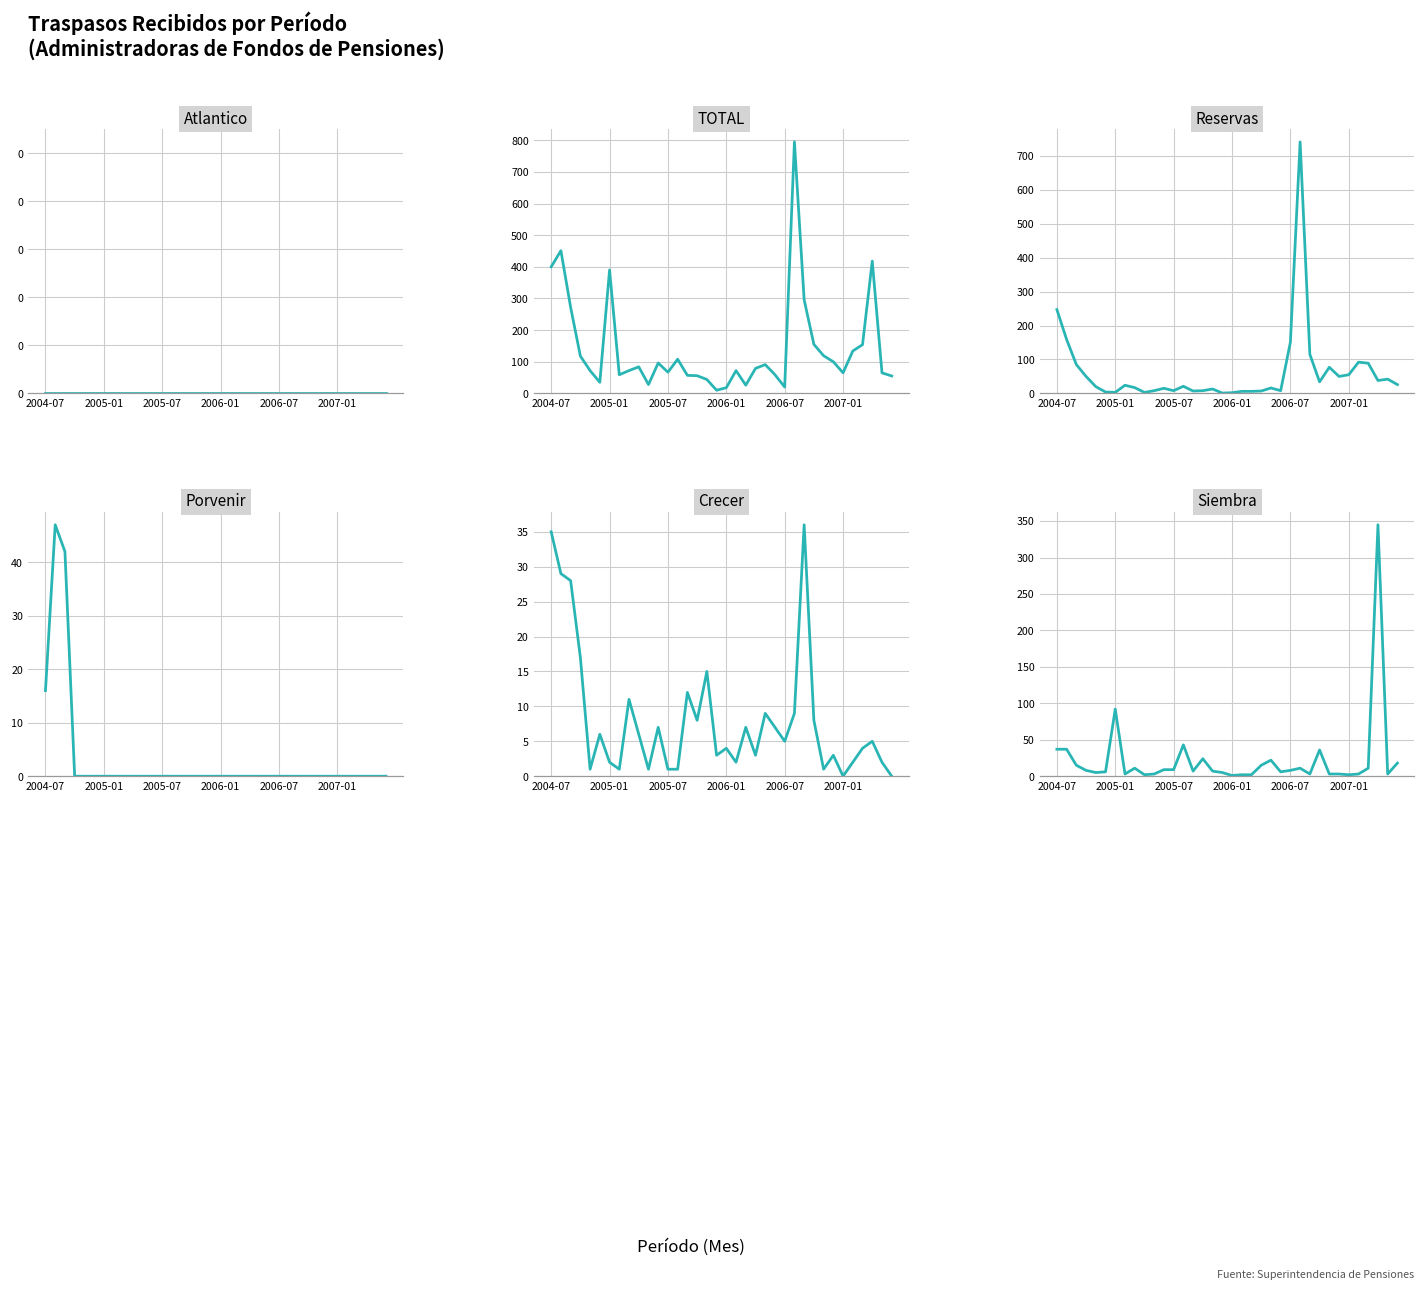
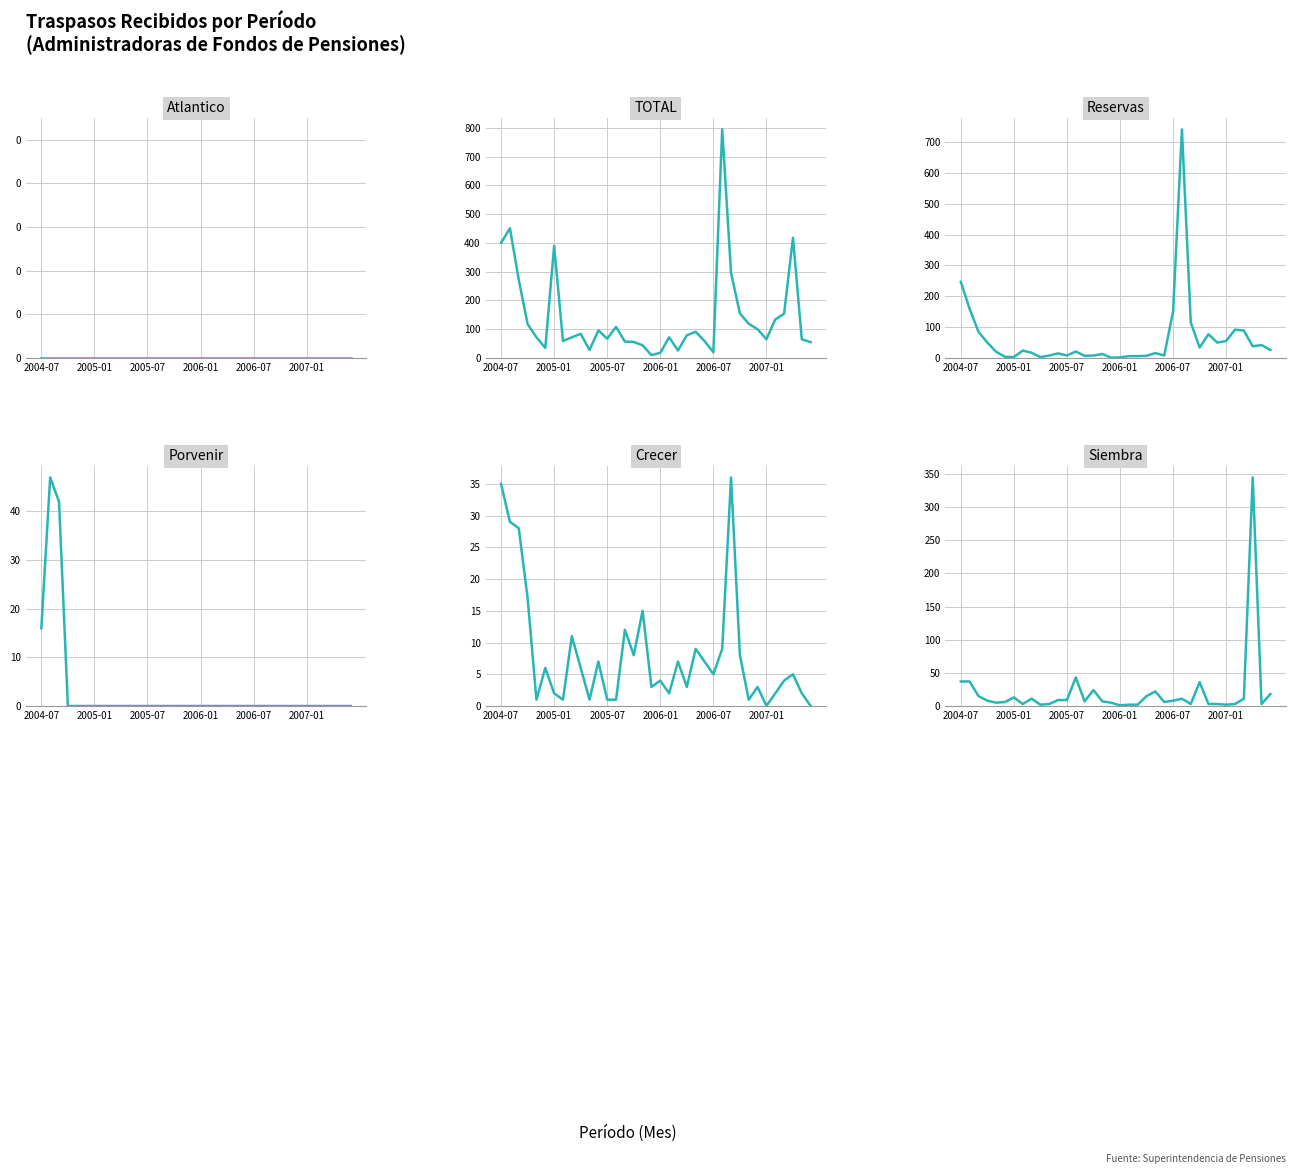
Siembra, 2005-01: 90 -> 10
